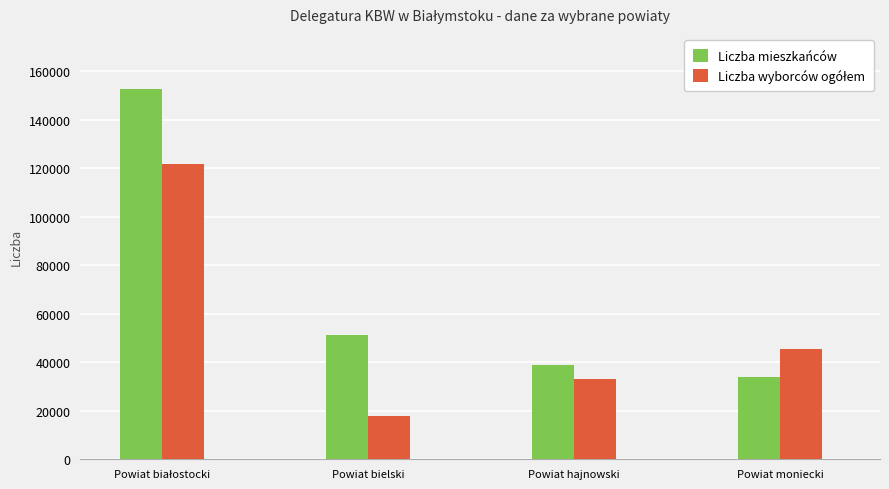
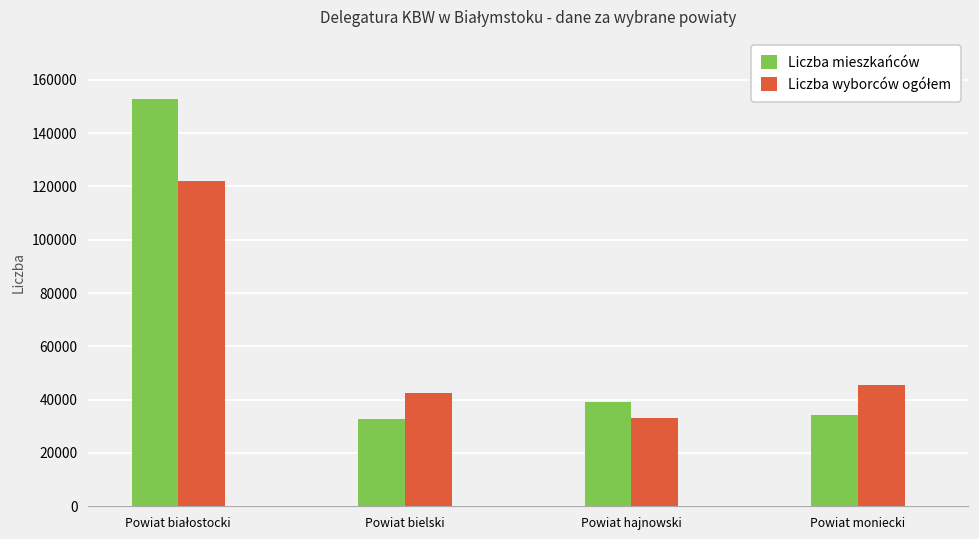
Liczba mieszkańców, Powiat bielski: 51000 -> 33000
Liczba wyborców ogółem, Powiat bielski: 18000 -> 42000
